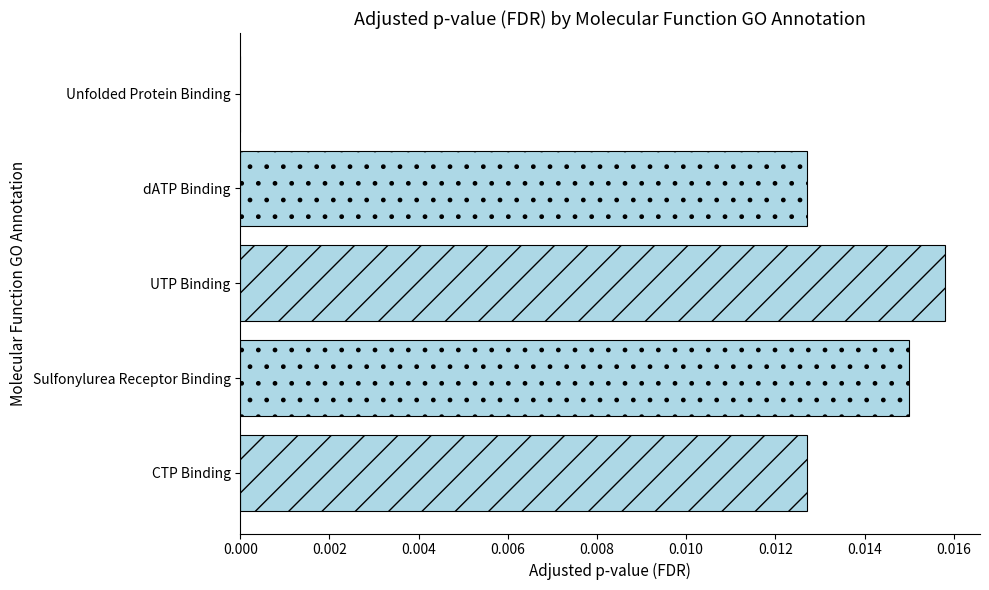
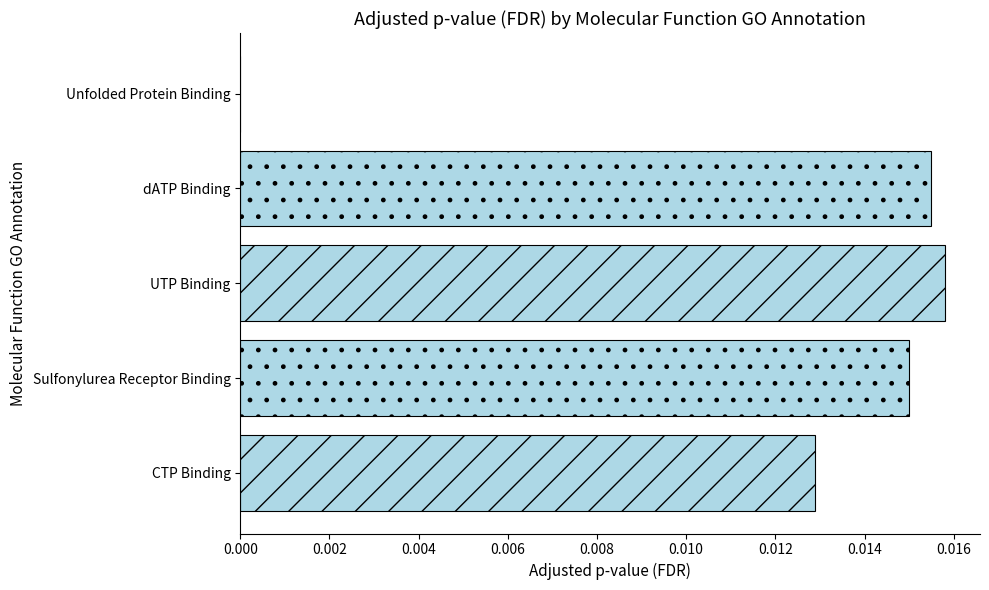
dATP Binding: 0.0127 -> 0.0155
CTP Binding: 0.0127 -> 0.0129
